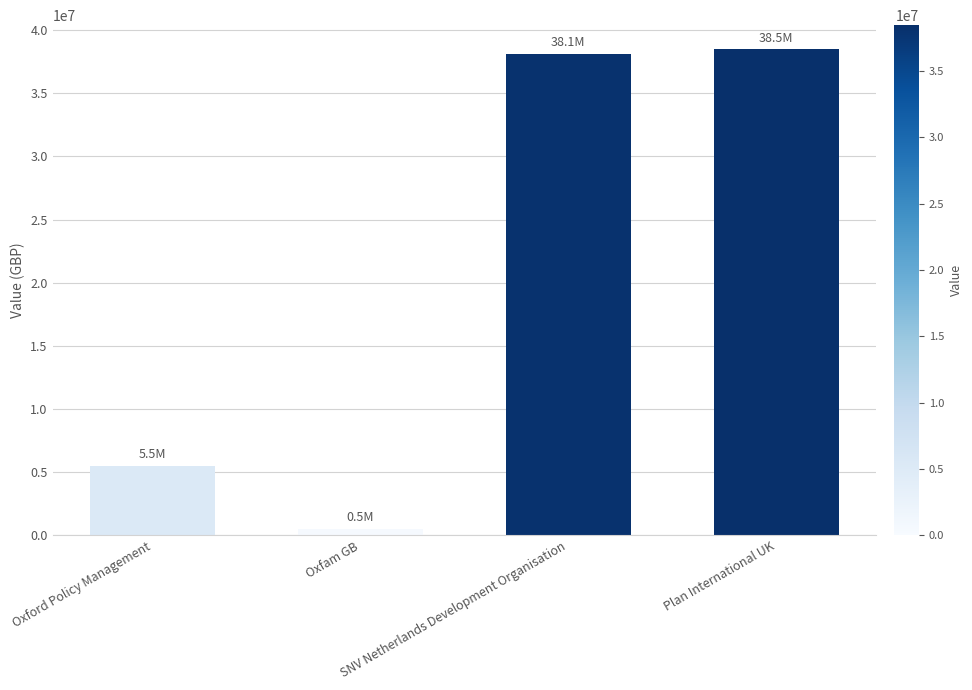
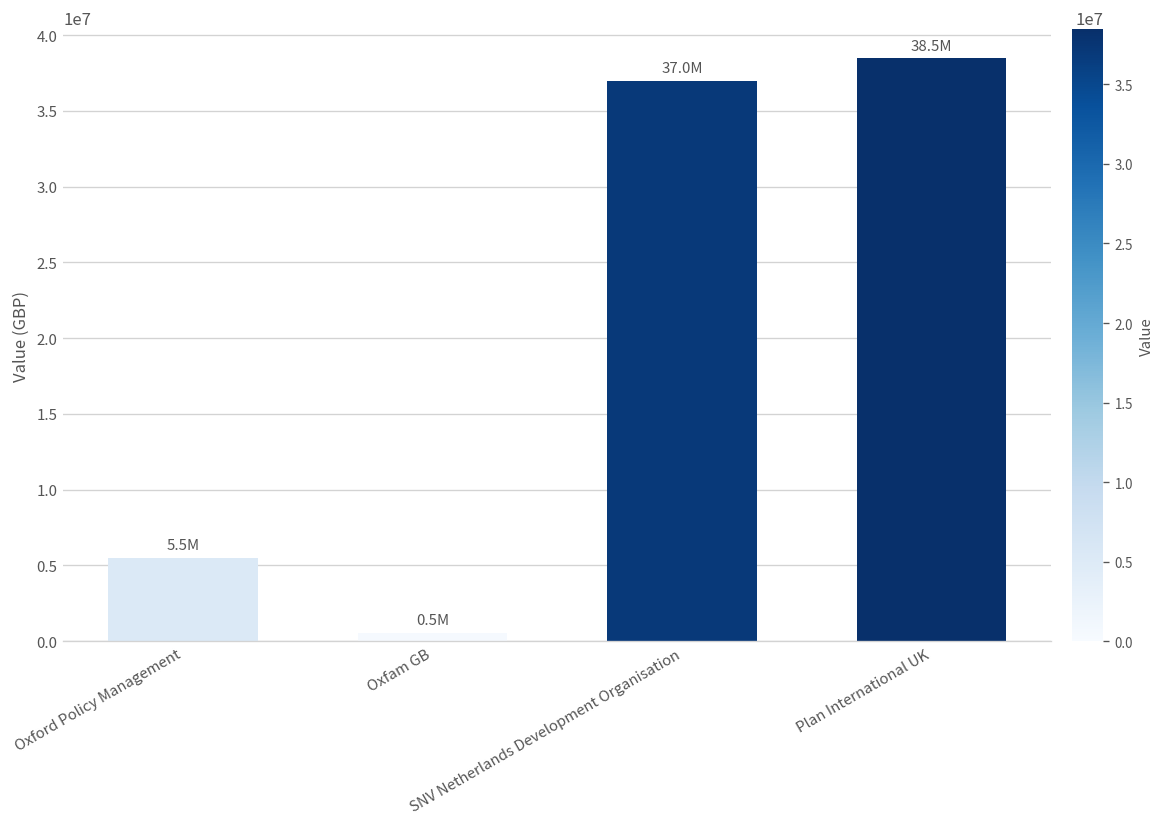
SNV Netherlands Development Organisation: 38.1M -> 37.0M
